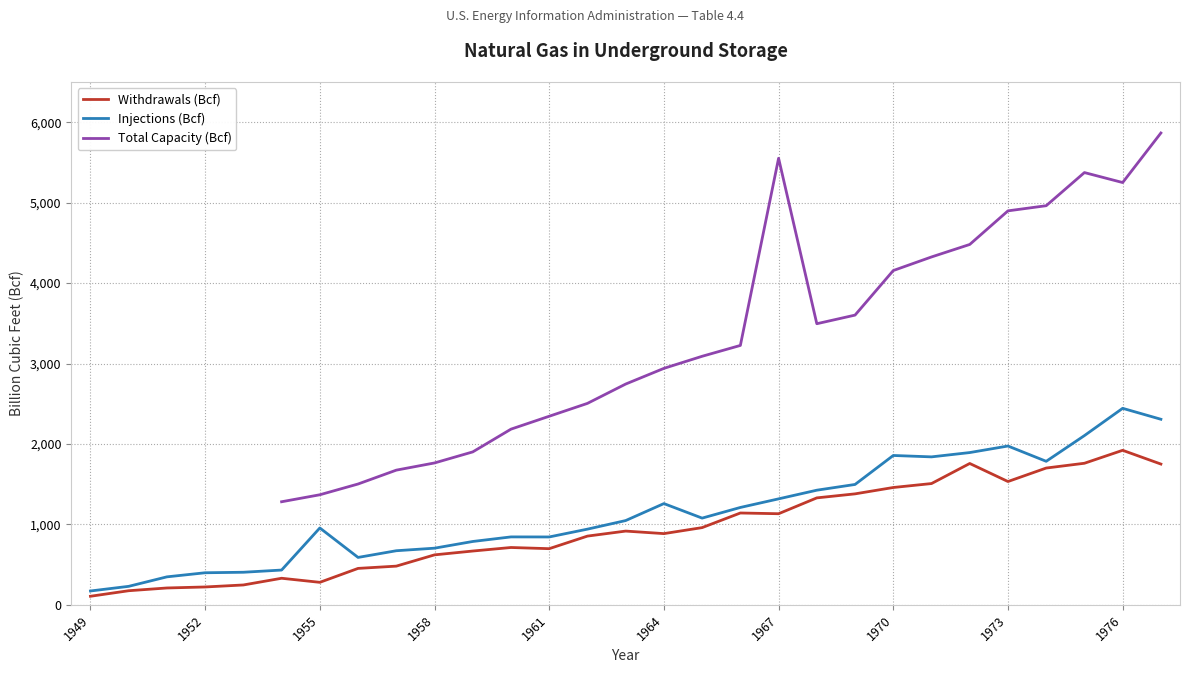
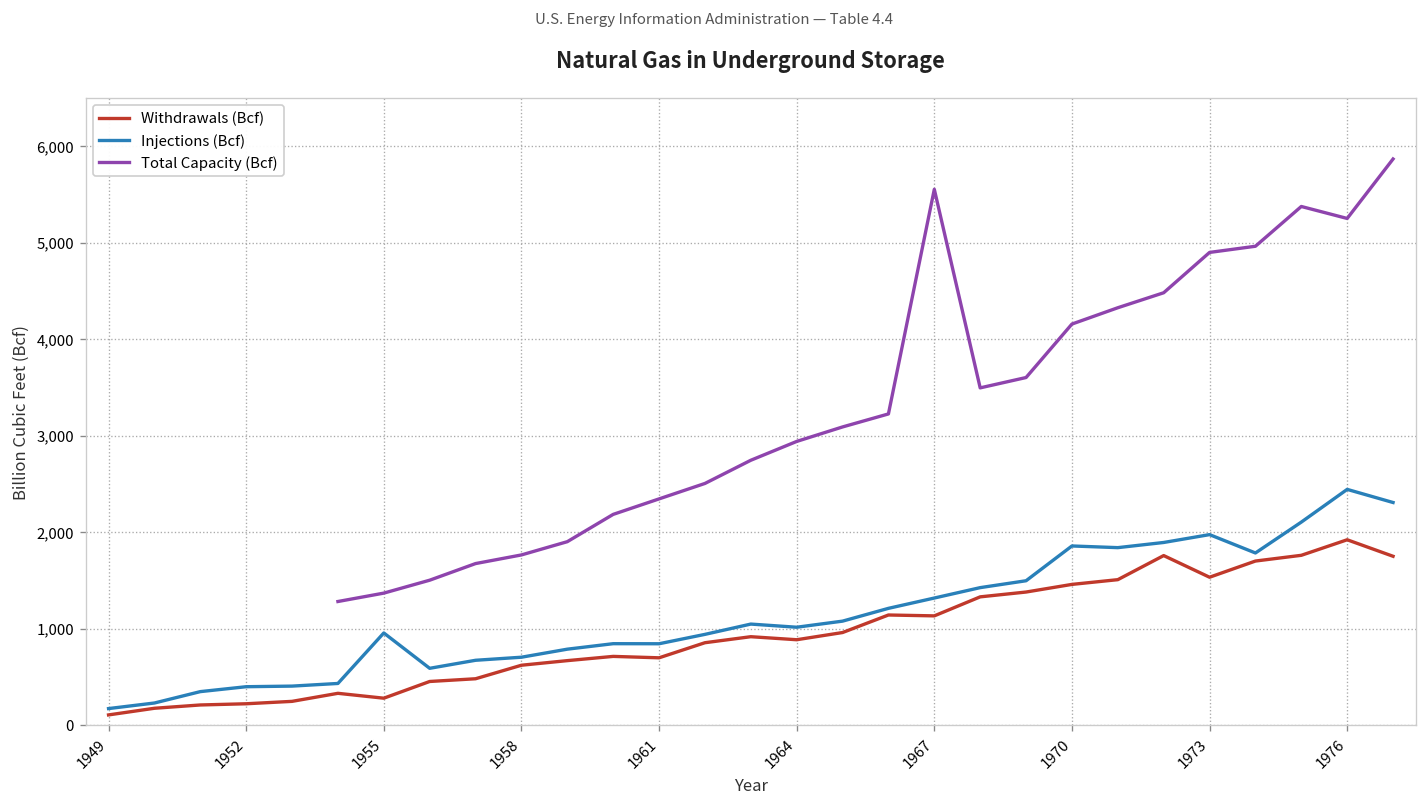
Injections (Bcf), 1964: 1,300 -> 1,000
